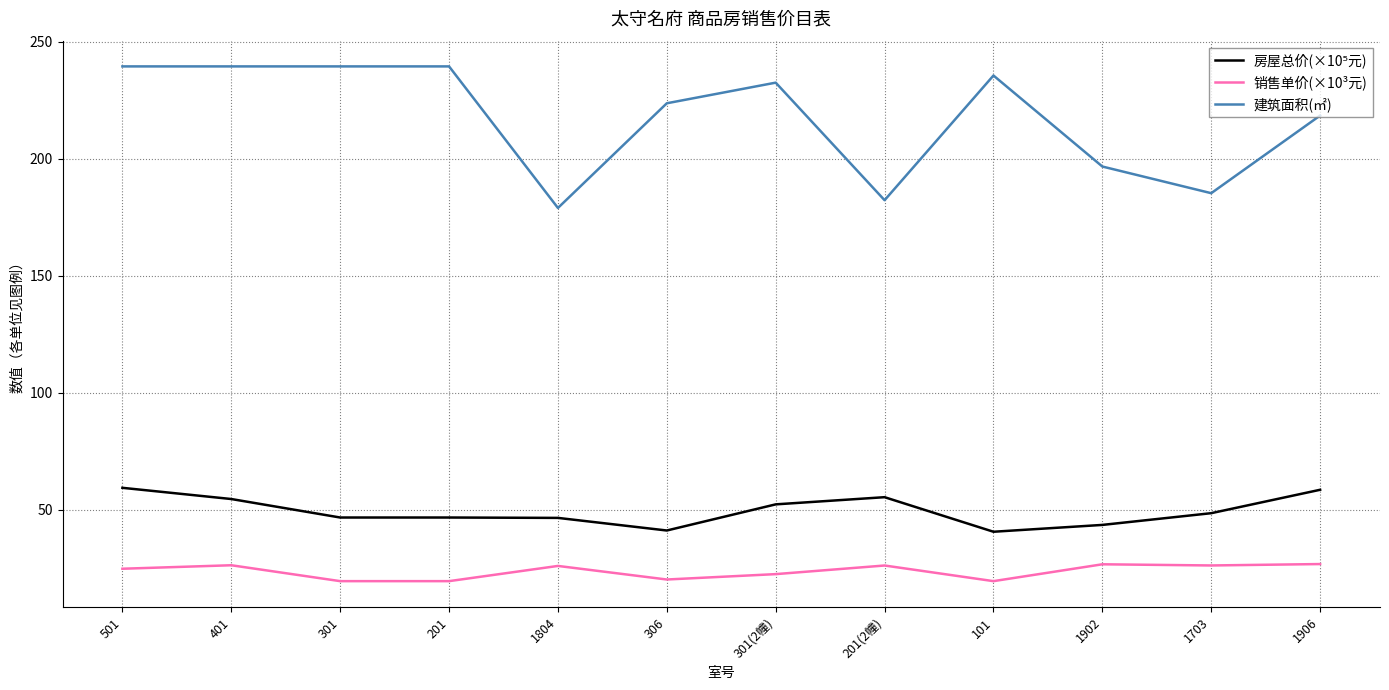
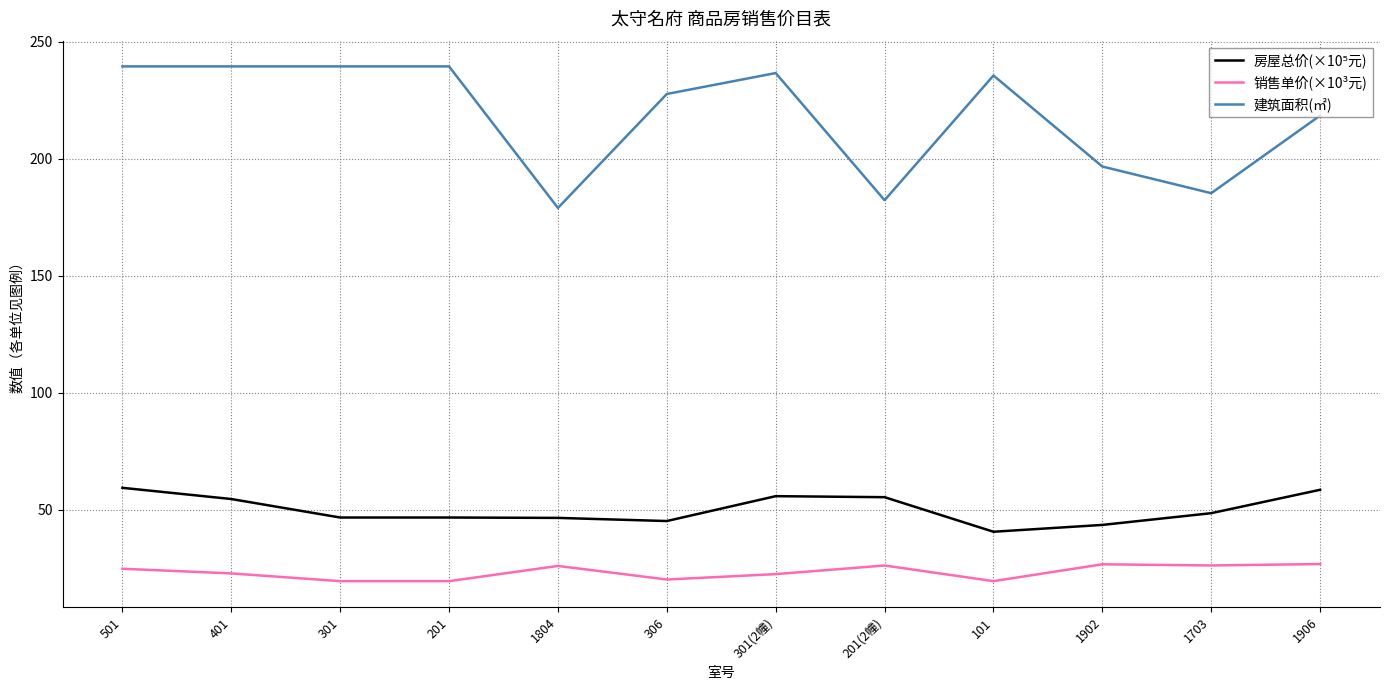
销售单价(×10³元), 401: 26 -> 23
房屋总价(×10⁵元), 306: 41 -> 45
建筑面积(㎡), 306: 224 -> 228
房屋总价(×10⁵元), 301(2幢): 52 -> 56
建筑面积(㎡), 301(2幢): 232 -> 237
